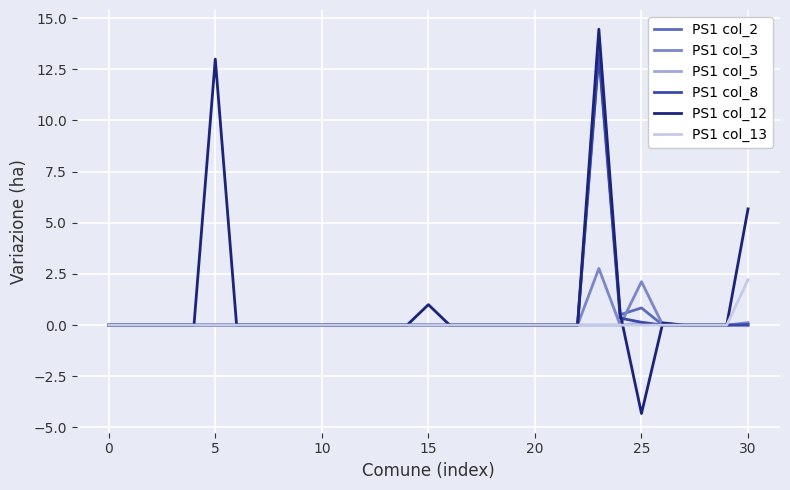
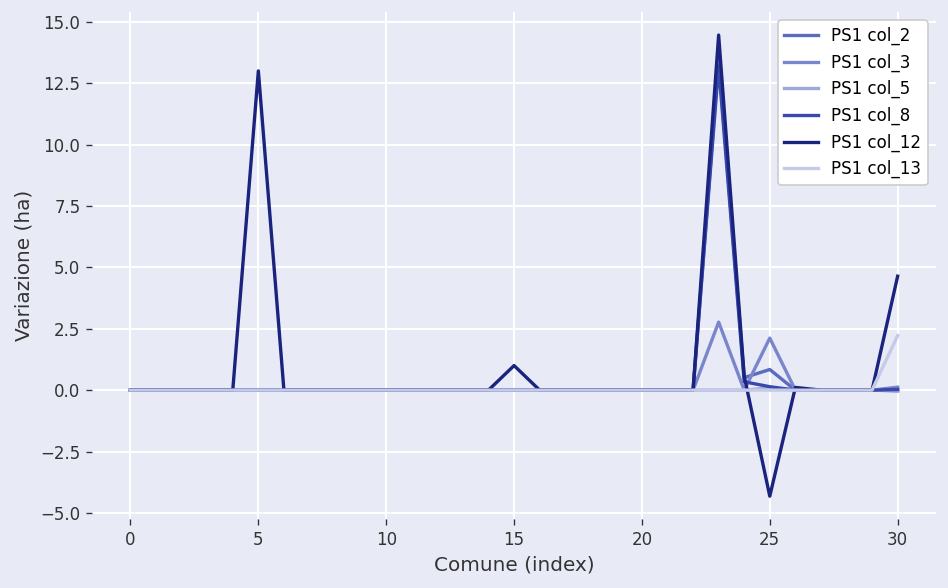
PS1 col_12, 30: 5.7 -> 4.6
